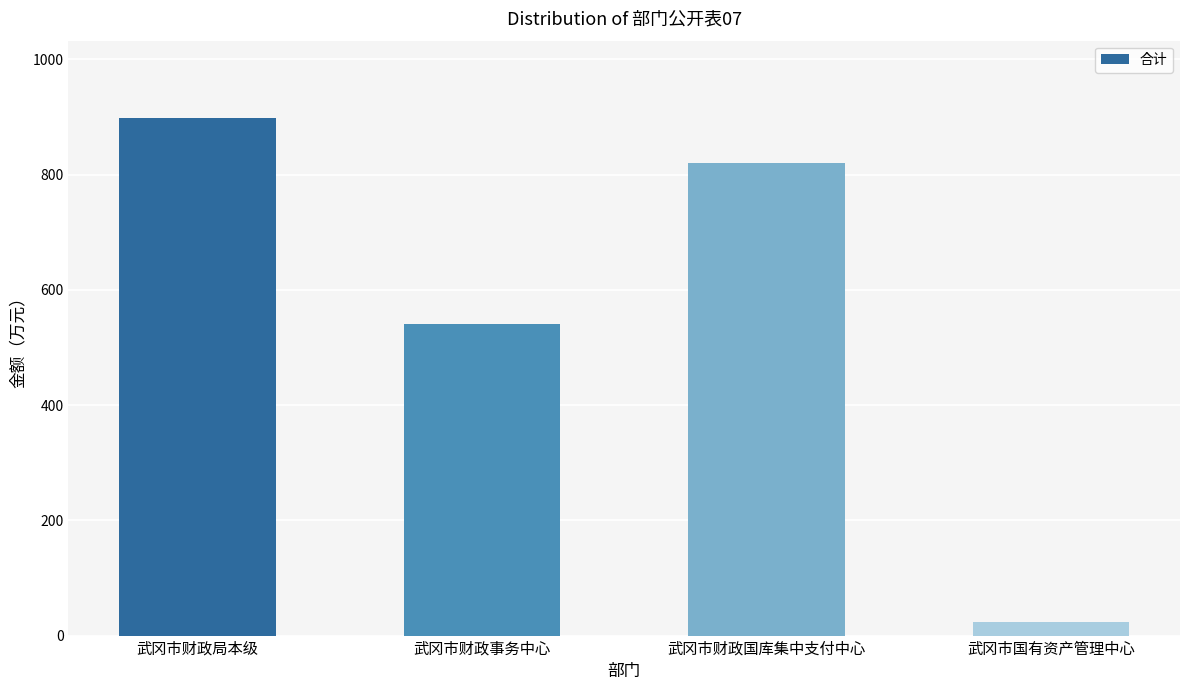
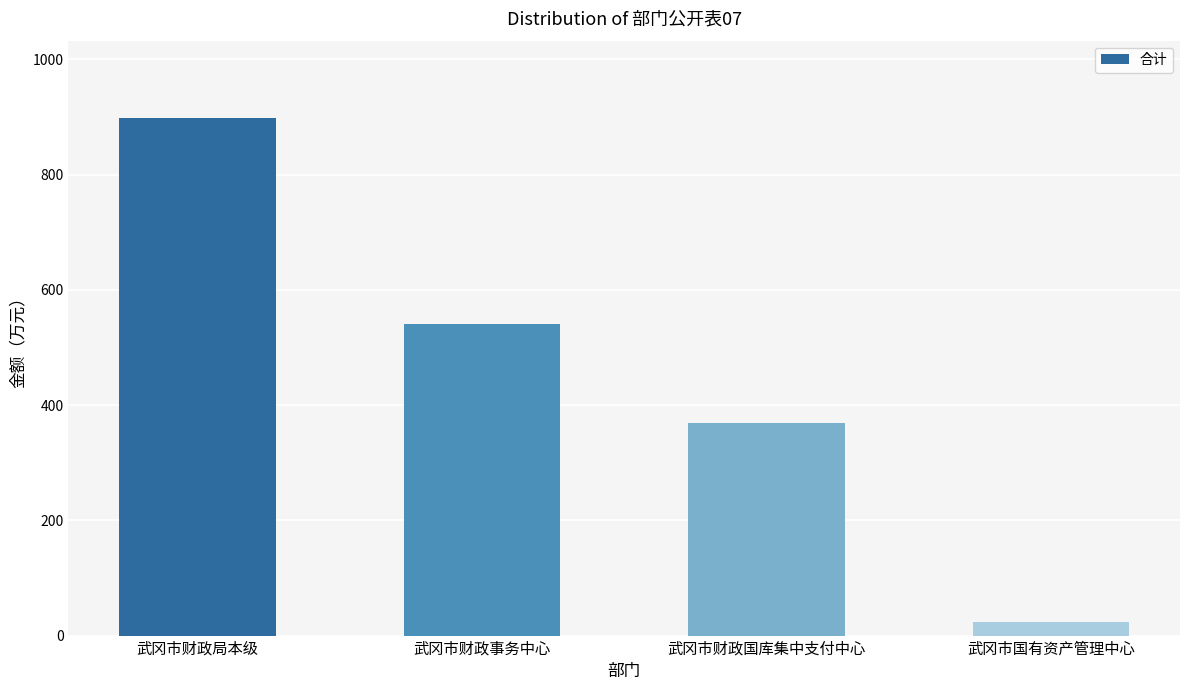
武冈市财政国库集中支付中心: 820 -> 370
